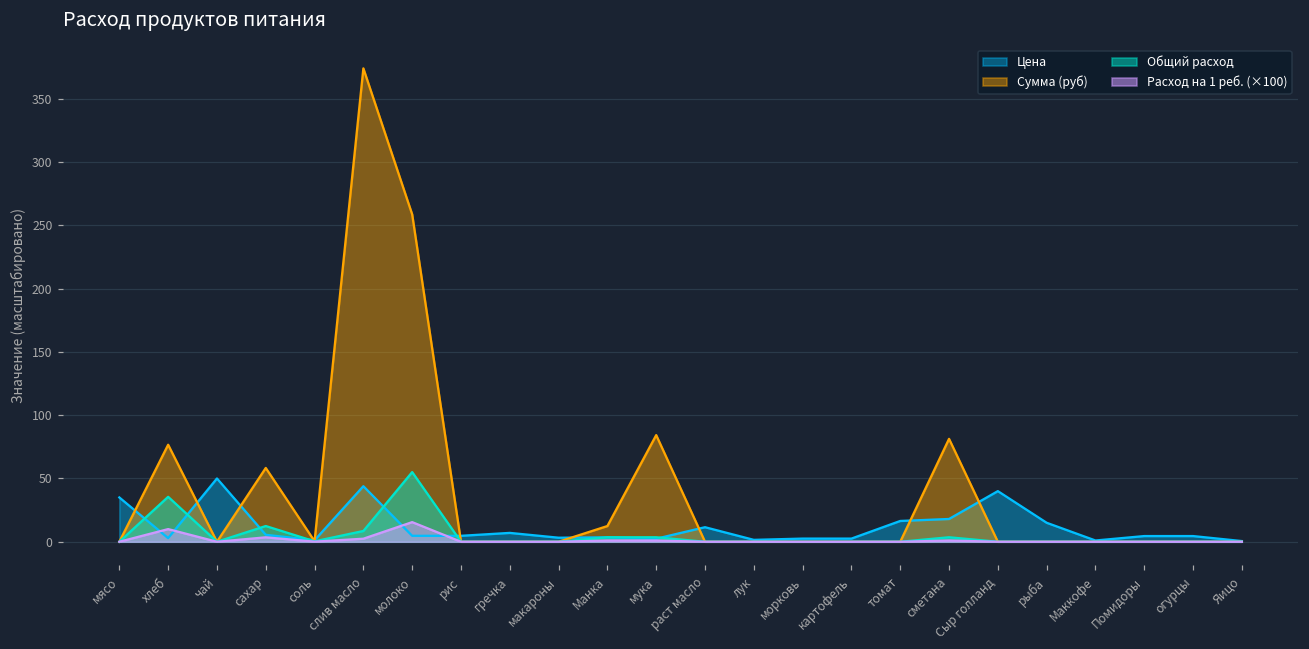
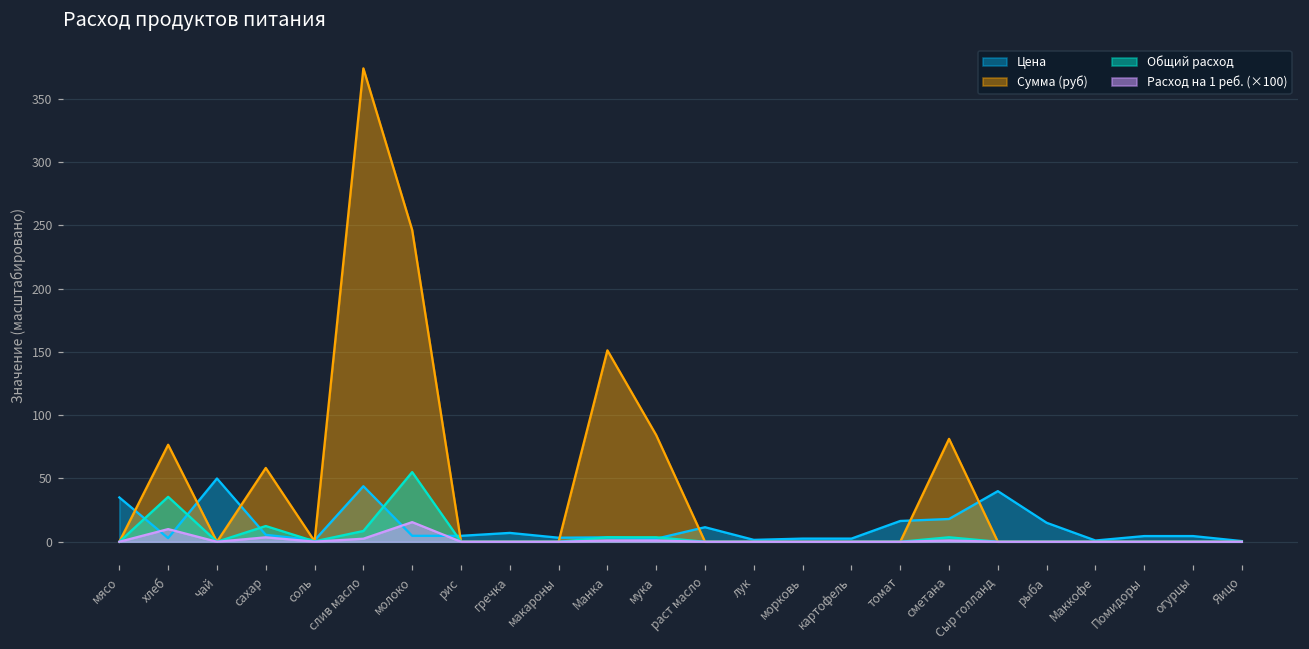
Сумма (руб), молоко: 259 -> 246
Сумма (руб), Манка: 12 -> 151
